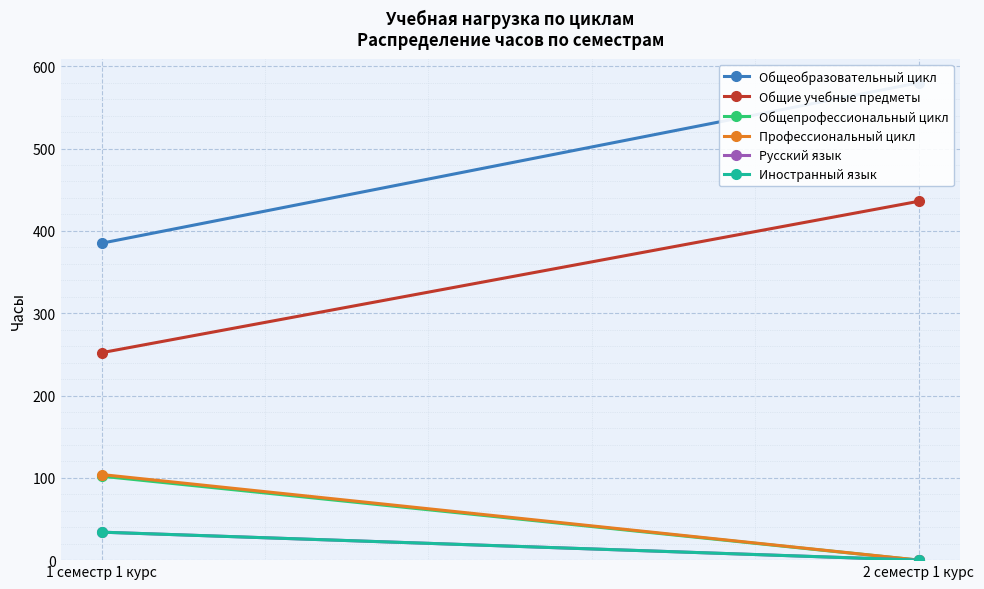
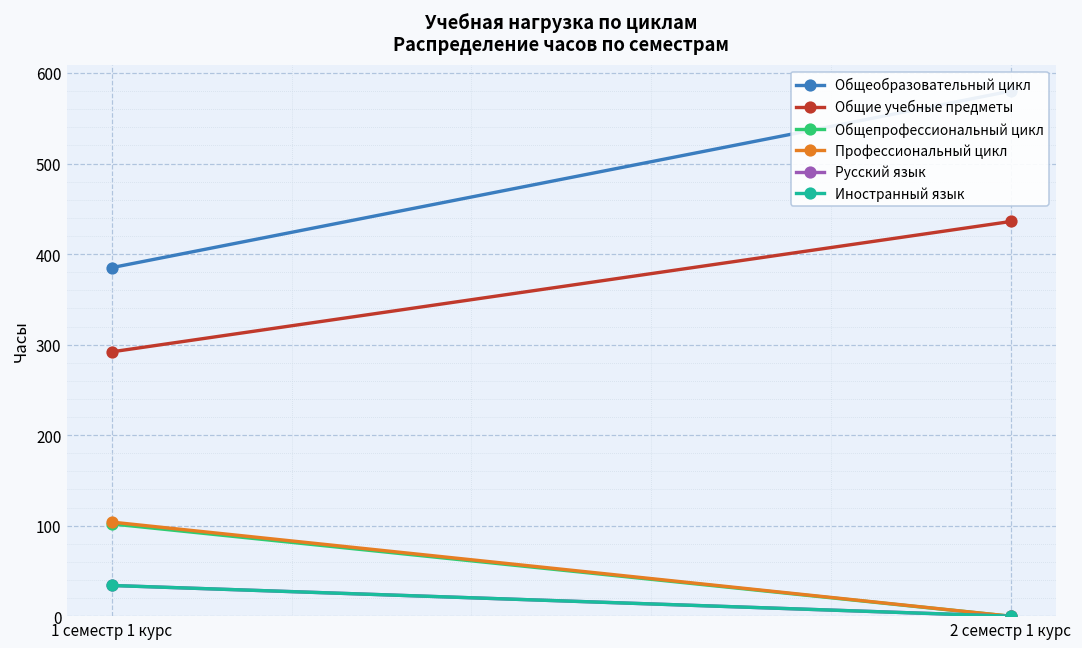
Общие учебные предметы, 1 семестр 1 курс: 250 -> 290
